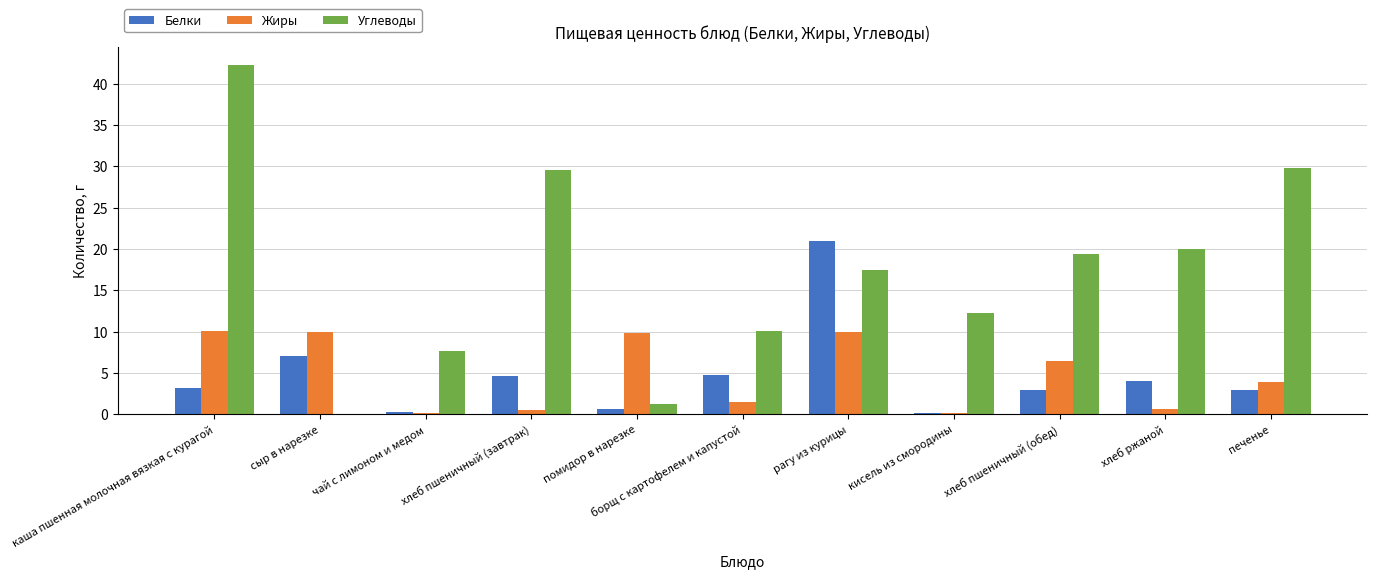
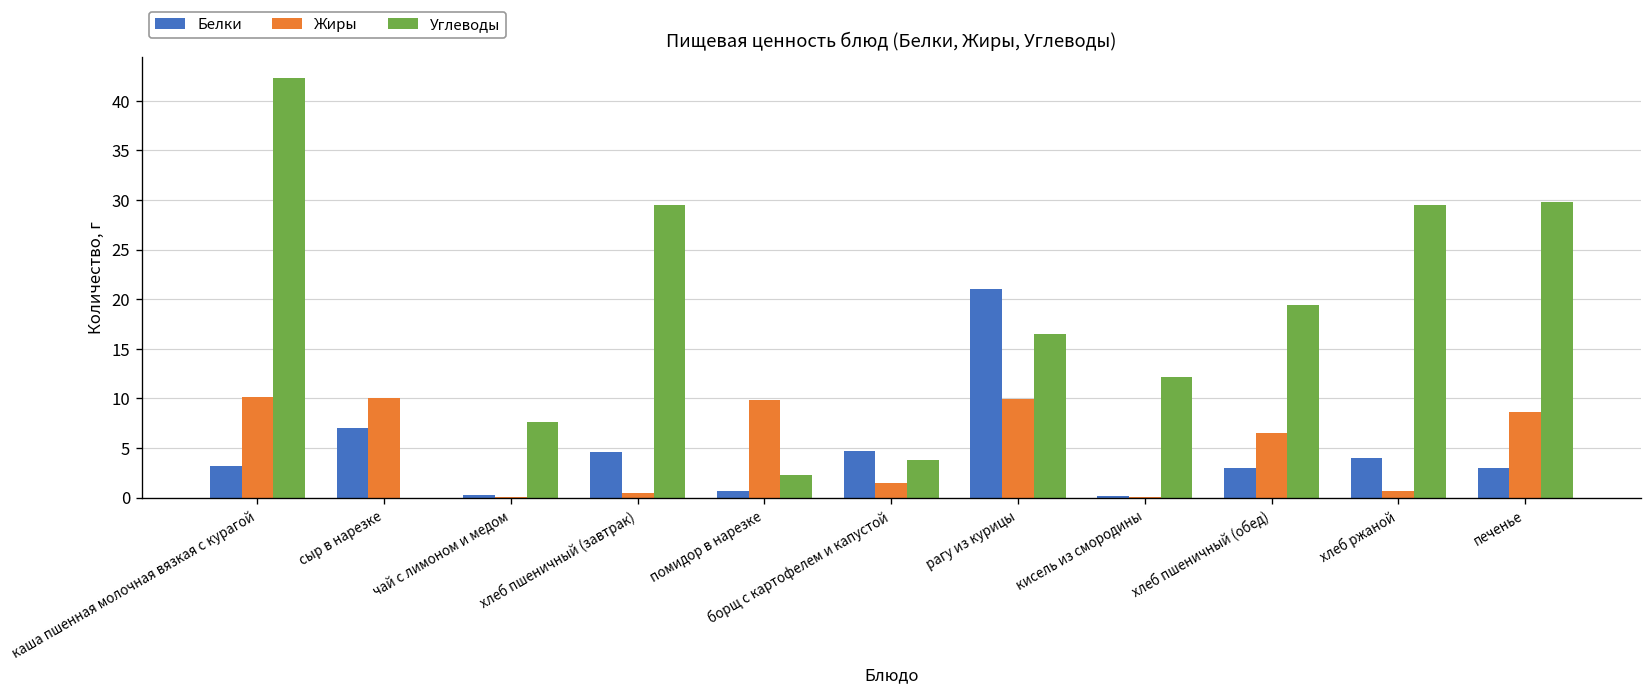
Углеводы, помидор в нарезке: 1 -> 2
Углеводы, борщ с картофелем и капустой: 10 -> 4
Углеводы, рагу из курицы: 18 -> 17
Углеводы, хлеб ржаной: 20 -> 30
Жиры, печенье: 4 -> 9
